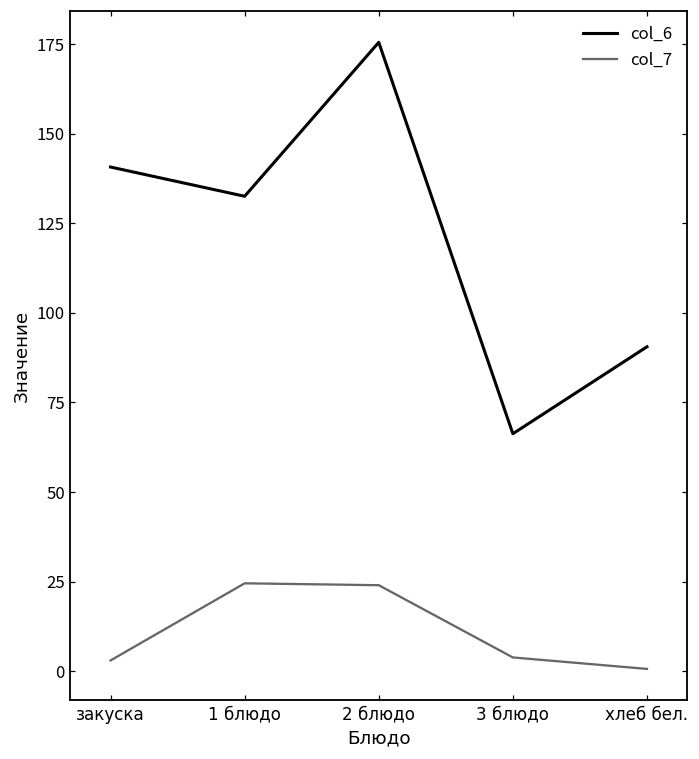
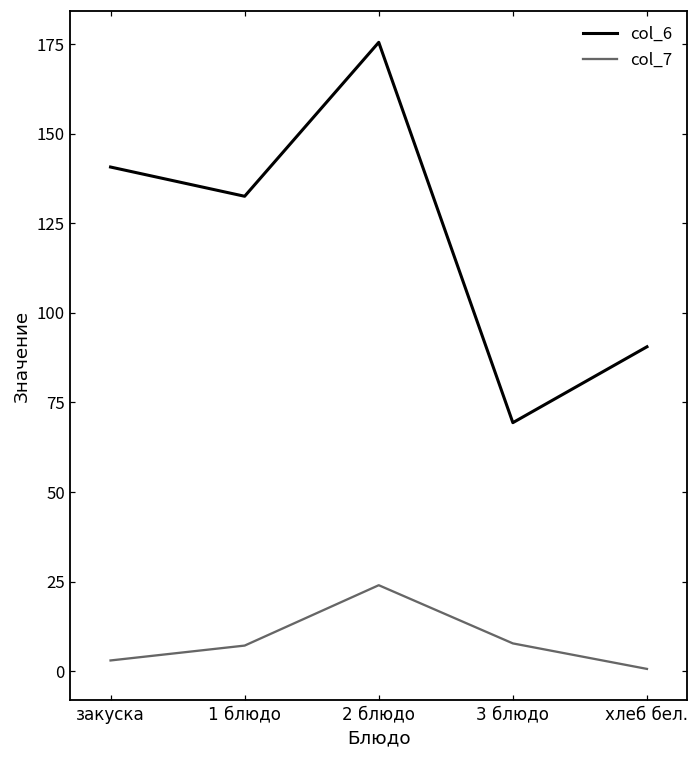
col_7, 1 блюдо: 25 -> 7
col_6, 3 блюдо: 66 -> 69
col_7, 3 блюдо: 4 -> 8
